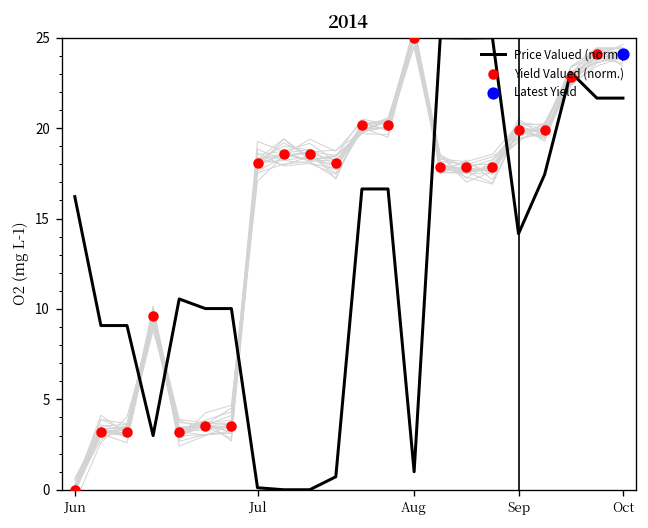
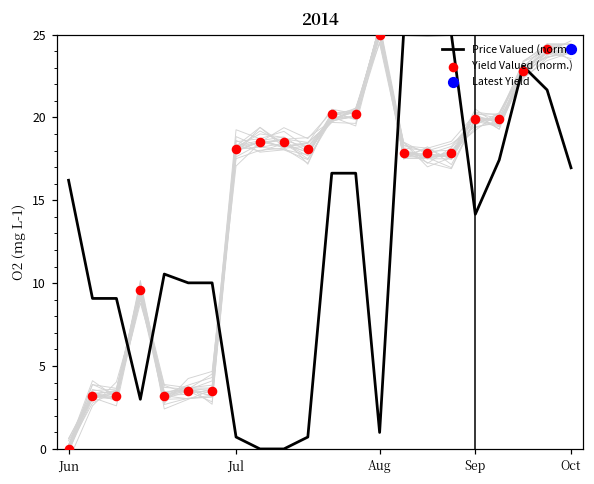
Price Valued (norm.), Jul: 0.1 -> 0.7
Price Valued (norm.), Oct: 21.7 -> 17.0
